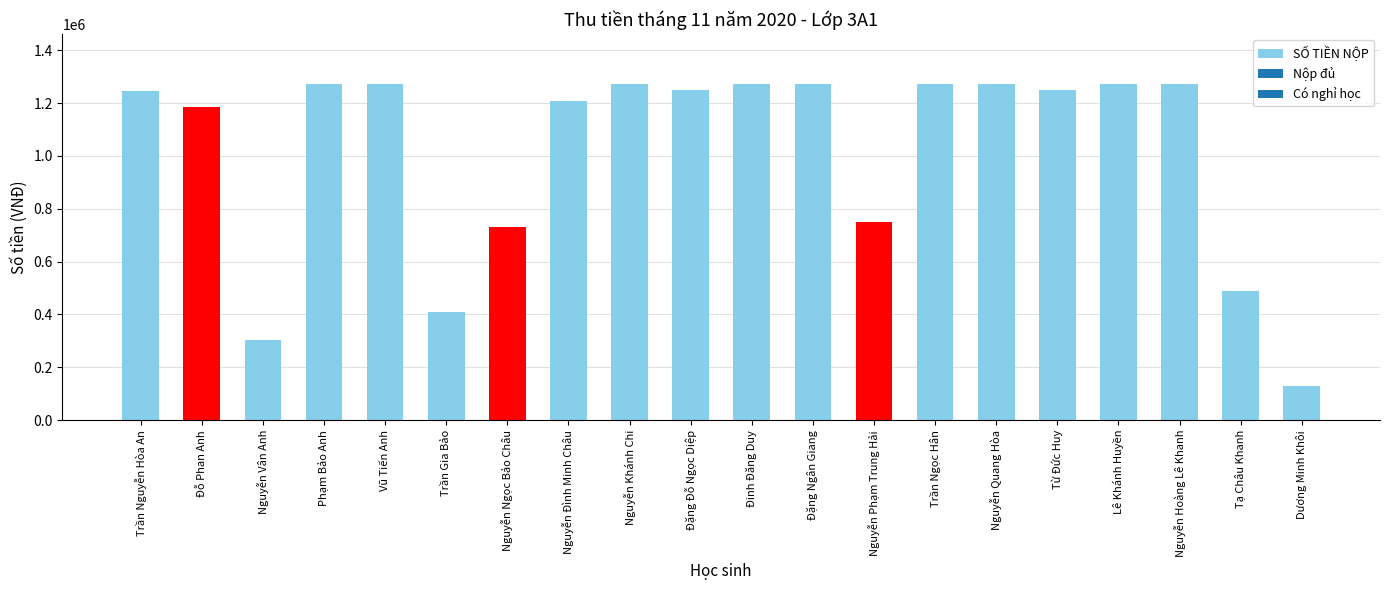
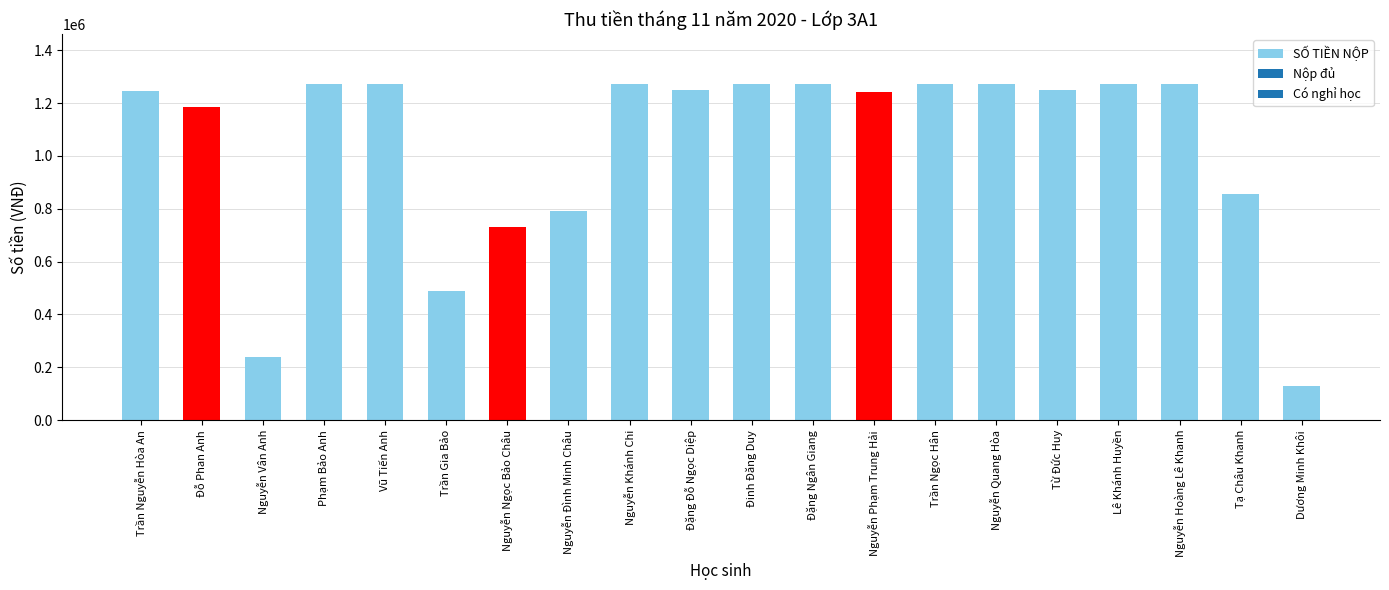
Nguyễn Vân Anh: 300000 -> 240000
Trần Gia Bảo: 410000 -> 490000
Nguyễn Đình Minh Châu: 1210000 -> 790000
Nguyễn Phạm Trung Hải: 750000 -> 1240000
Tạ Châu Khanh: 490000 -> 860000
